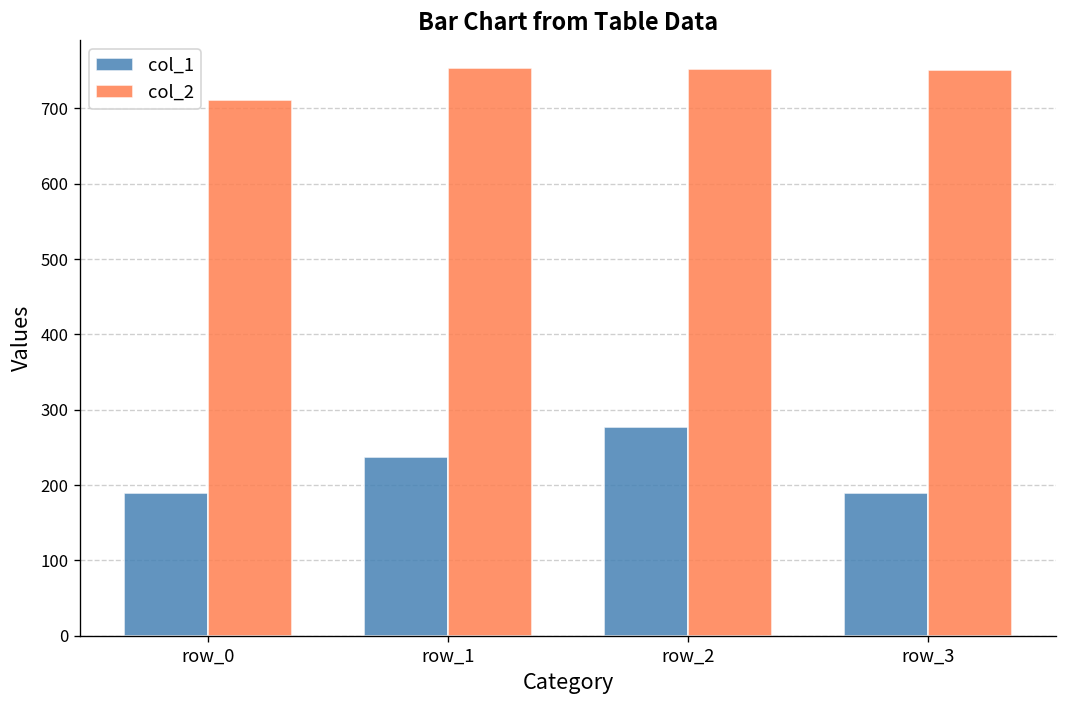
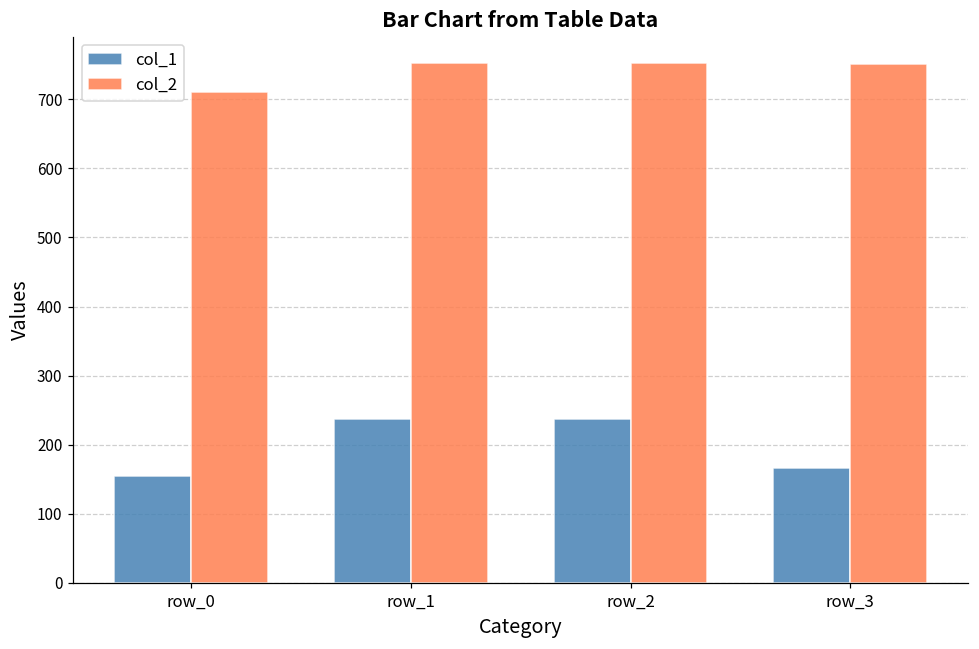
col_1, row_0: 190 -> 150
col_1, row_2: 280 -> 240
col_1, row_3: 190 -> 170
